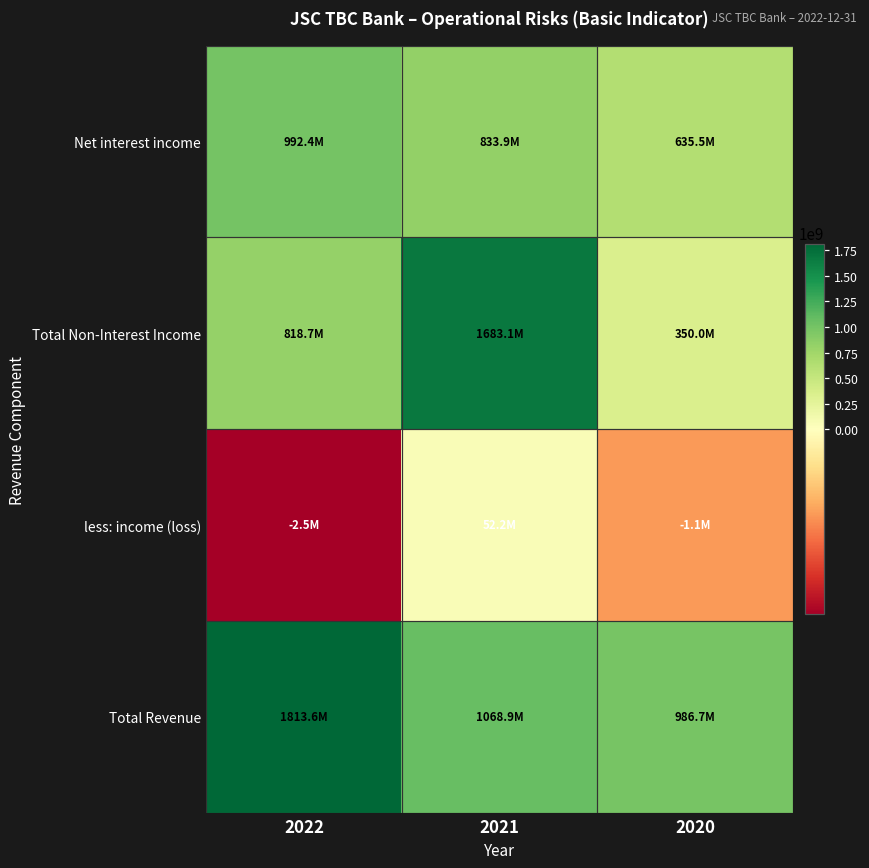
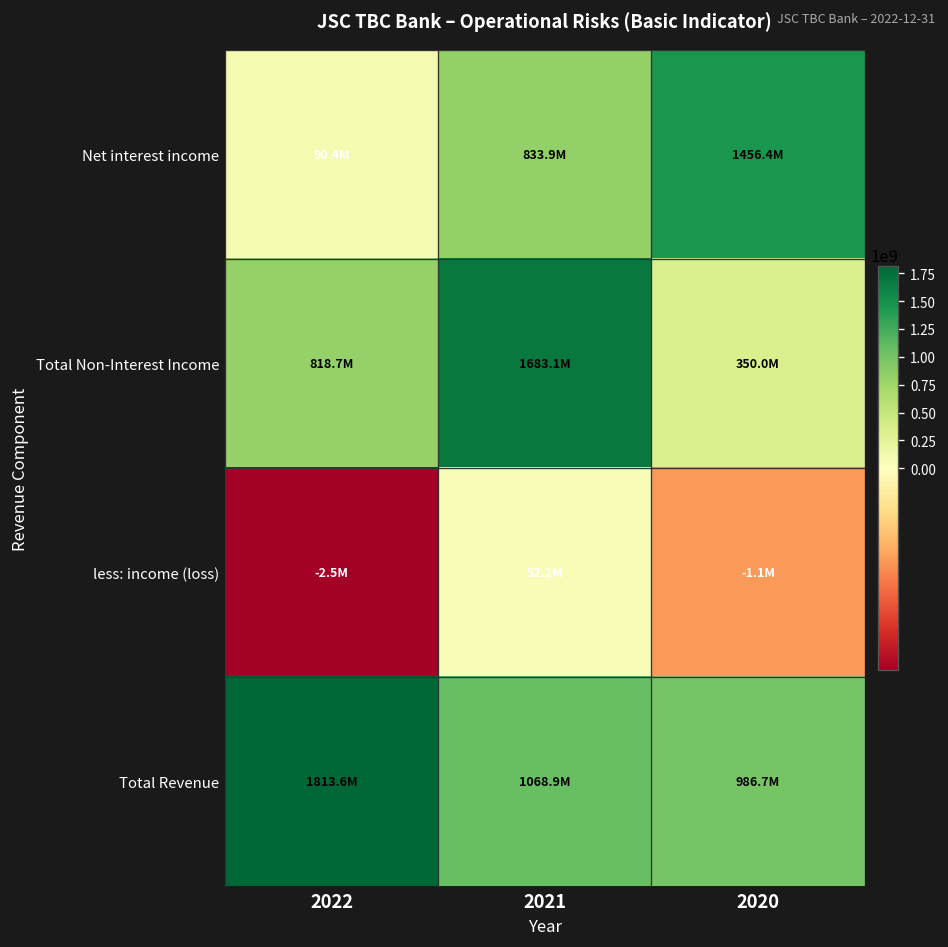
Net interest income, 2022: 992.4M -> 90.4M
Net interest income, 2020: 635.5M -> 1456.4M
